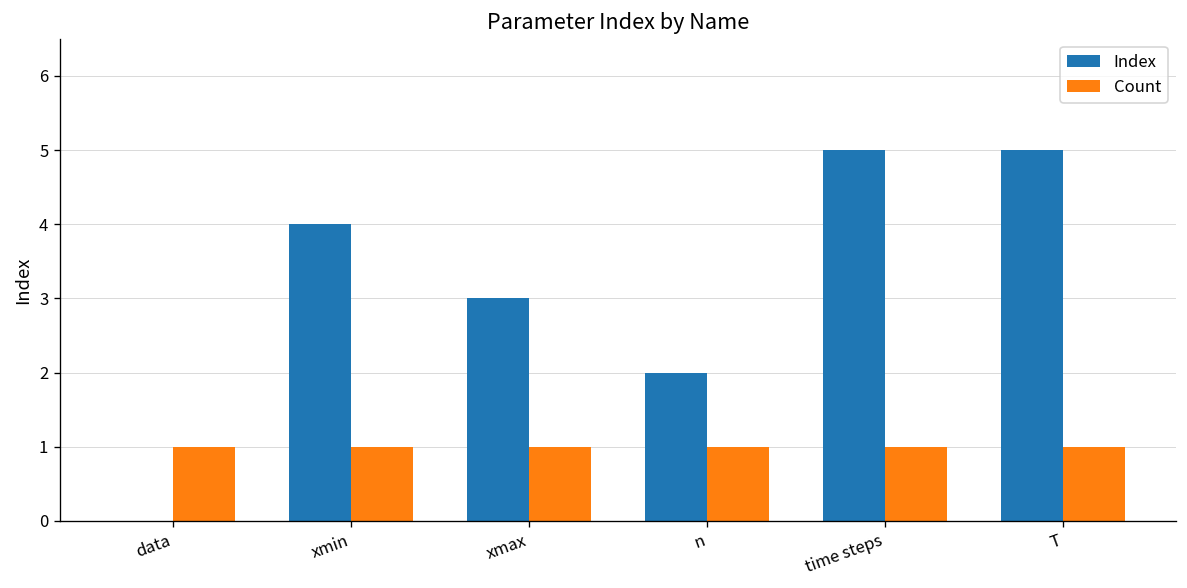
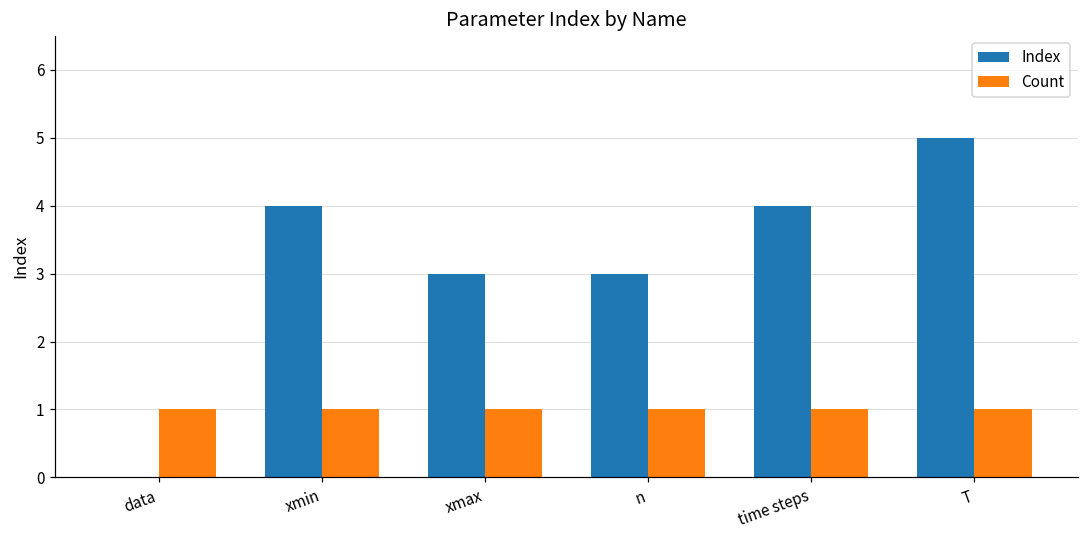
Index, n: 2 -> 3
Index, time steps: 5 -> 4
